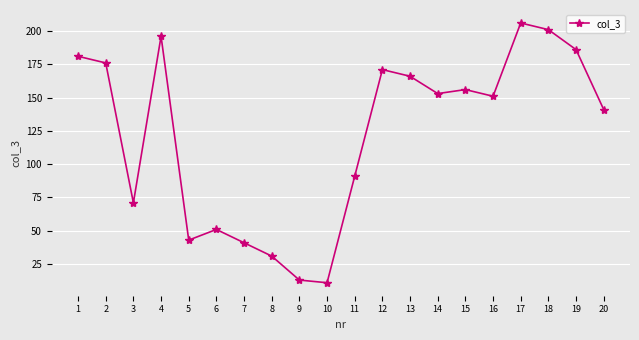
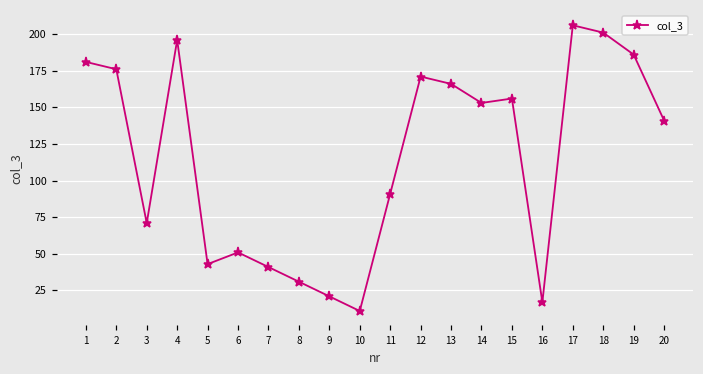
9: 13 -> 21
16: 151 -> 17
